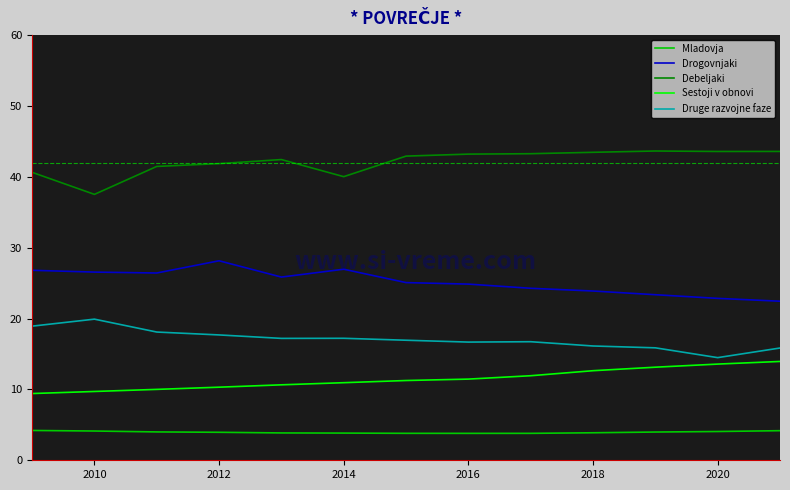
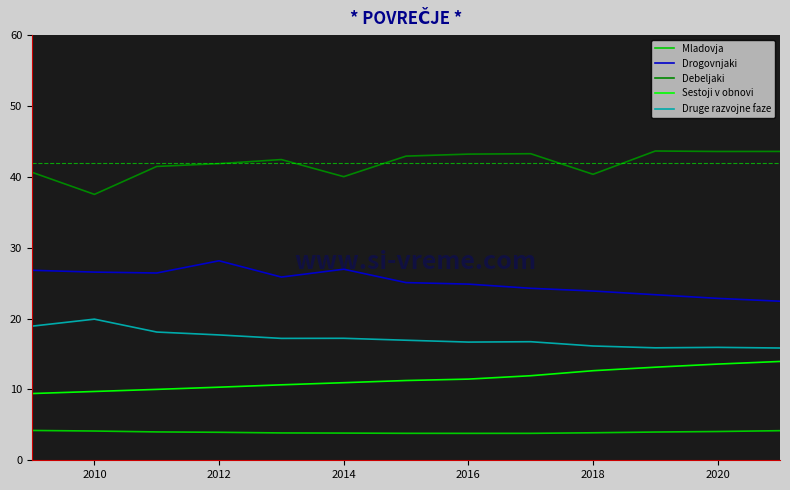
Debeljaki, 2018: 43 -> 40
Druge razvojne faze, 2020: 14 -> 16
